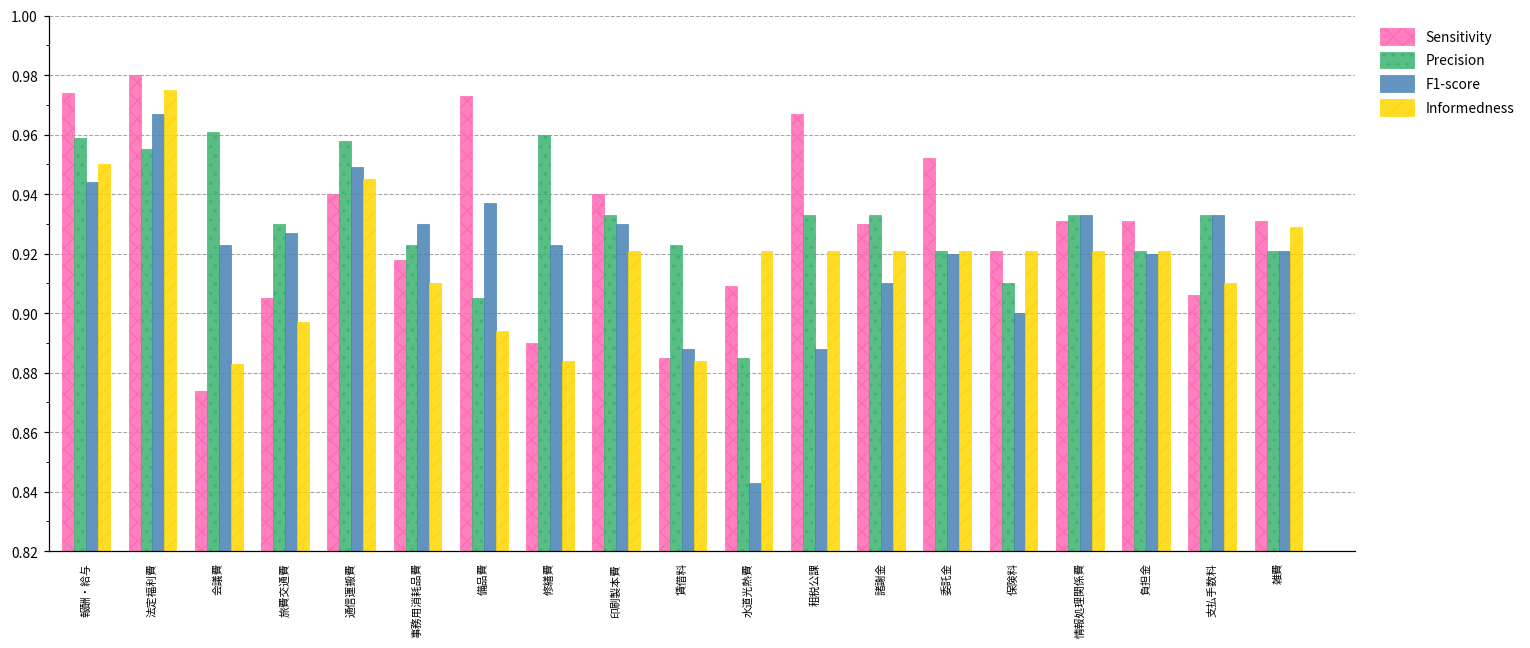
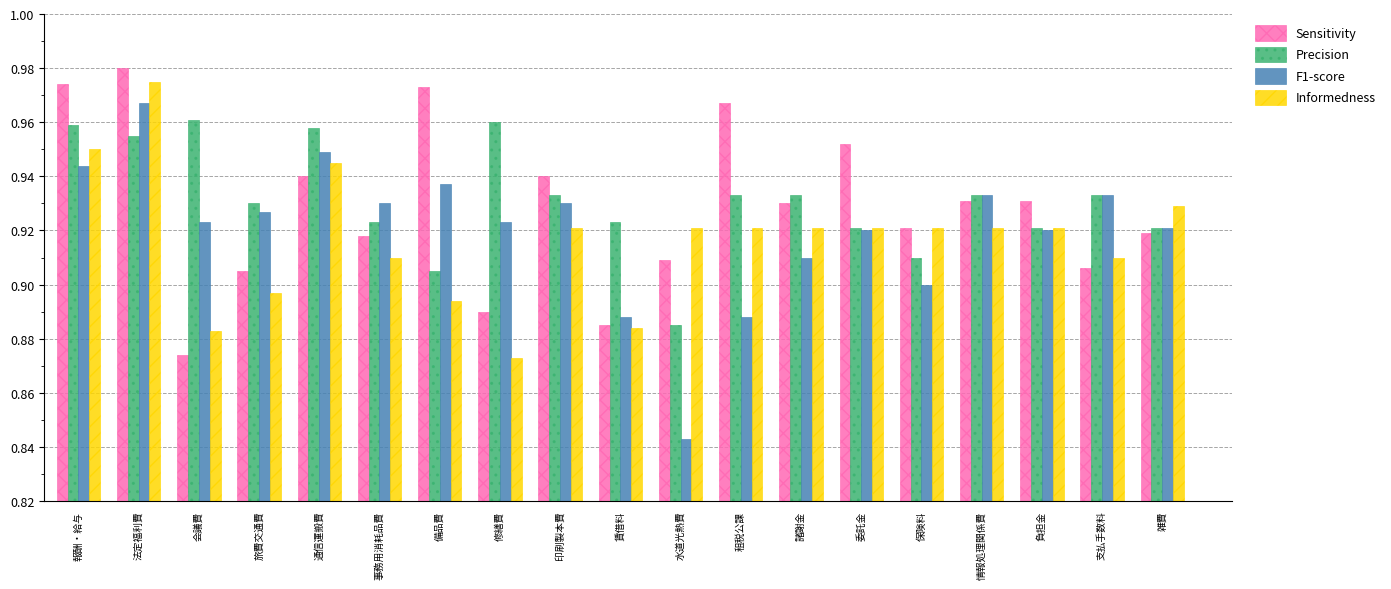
Informedness, 修繕費: 0.884 -> 0.873
Sensitivity, 雑費: 0.931 -> 0.919
